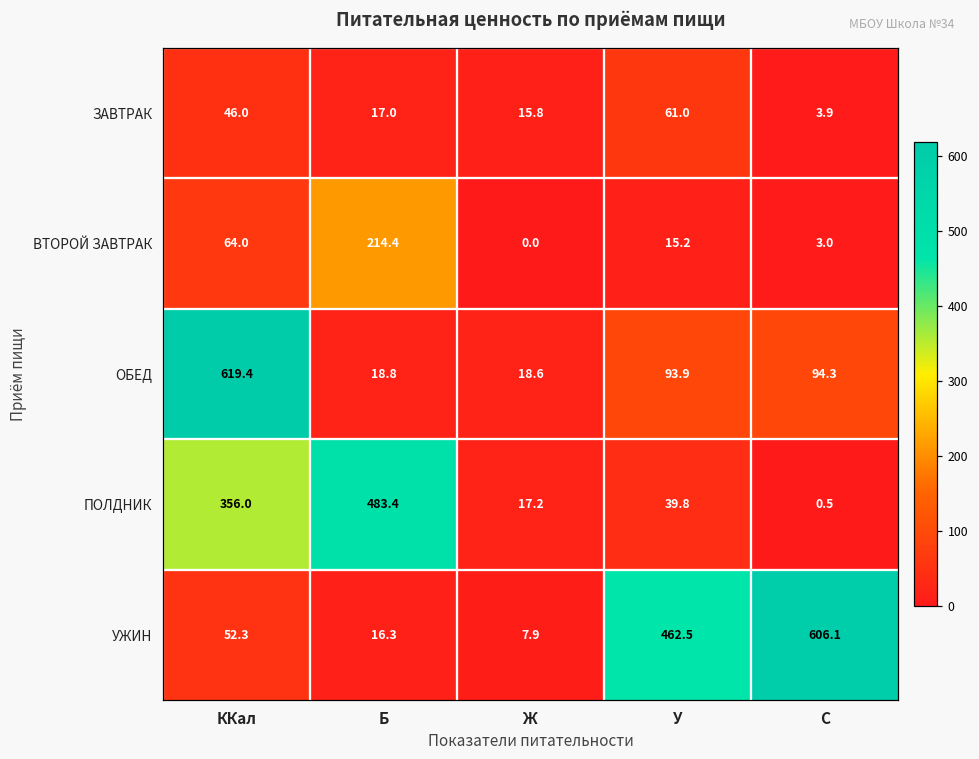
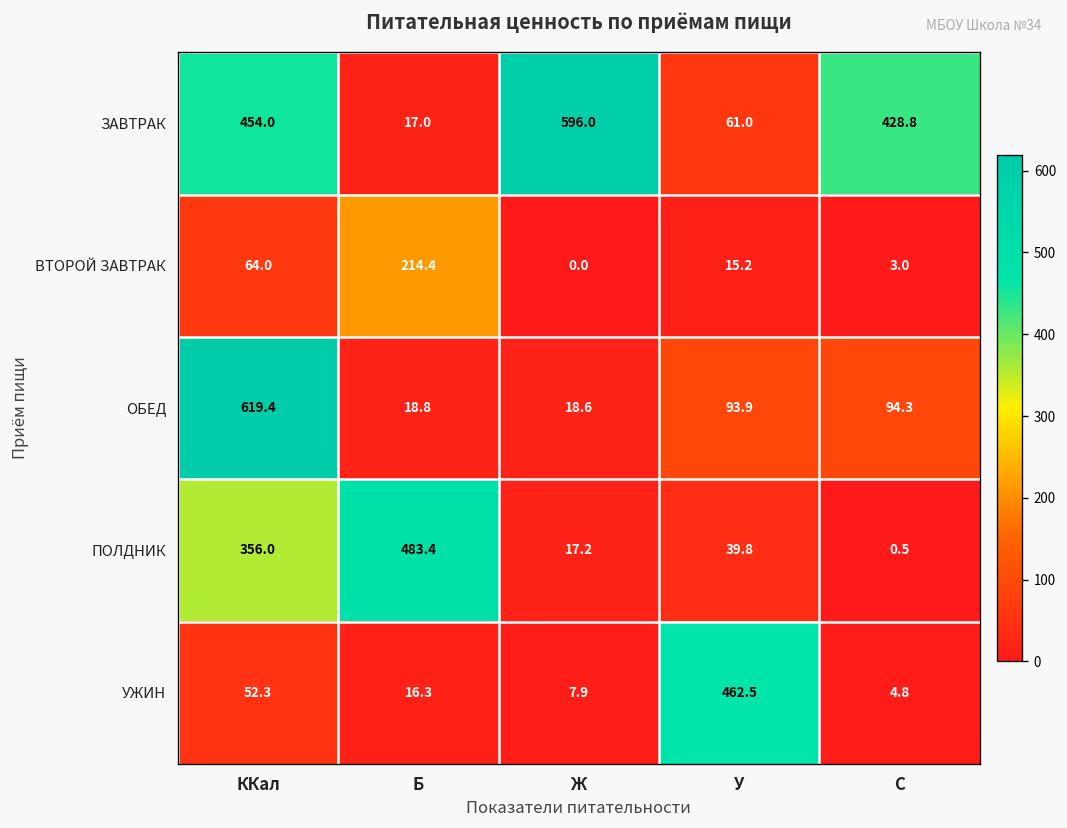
ЗАВТРАК, ККал: 46.0 -> 454.0
ЗАВТРАК, Ж: 15.8 -> 596.0
ЗАВТРАК, C: 3.9 -> 428.8
УЖИН, C: 606.1 -> 4.8
